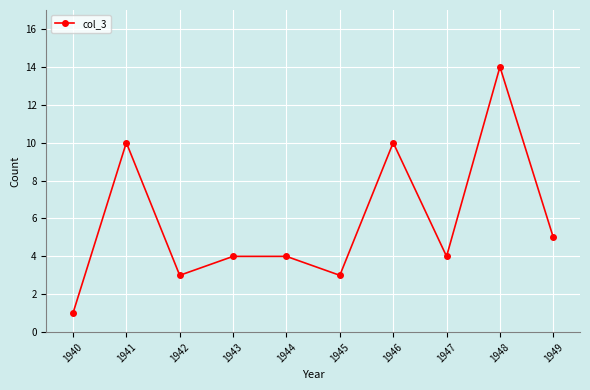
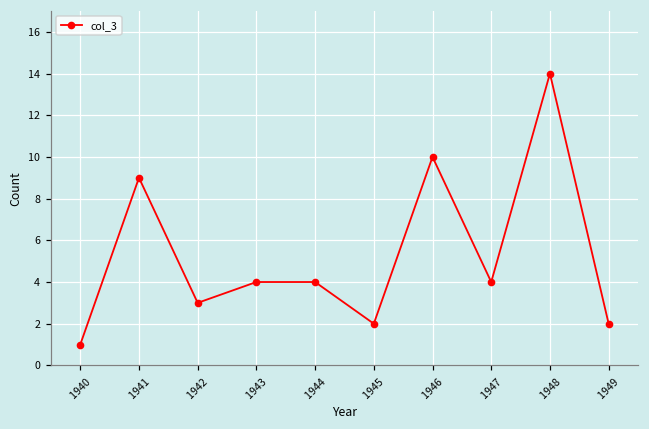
1941: 10 -> 9
1945: 3 -> 2
1949: 5 -> 2
